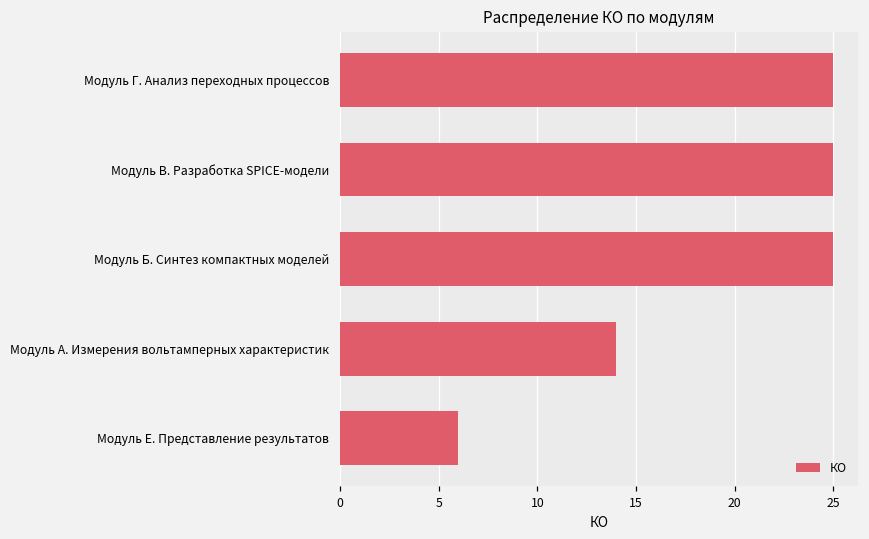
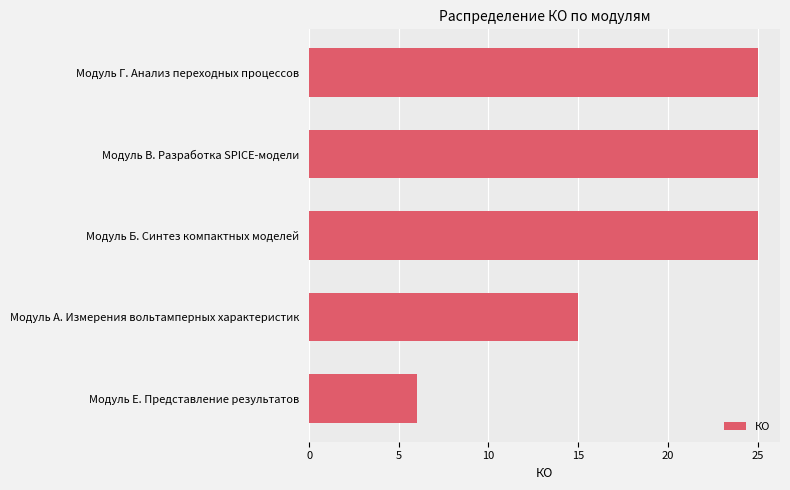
Модуль А. Измерения вольтамперных характеристик: 14 -> 15
